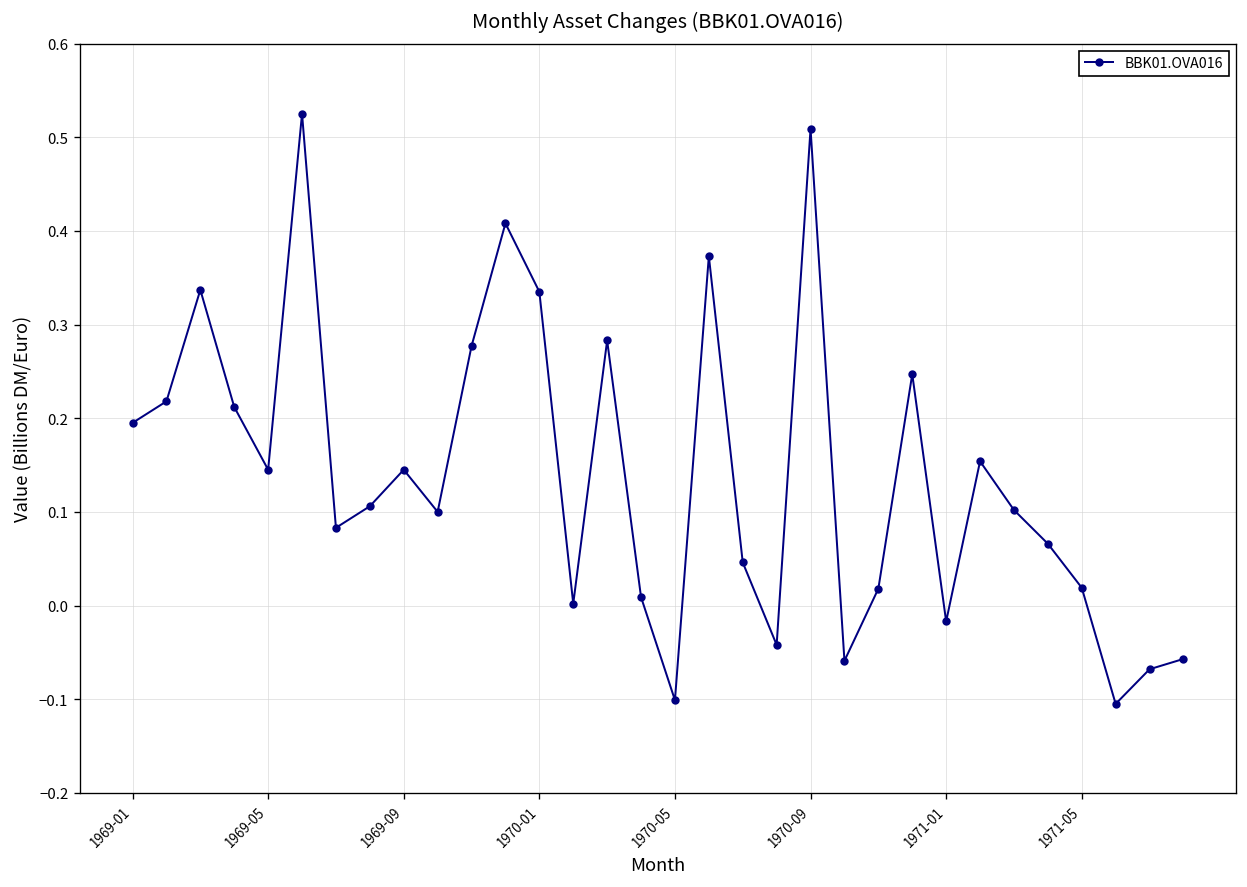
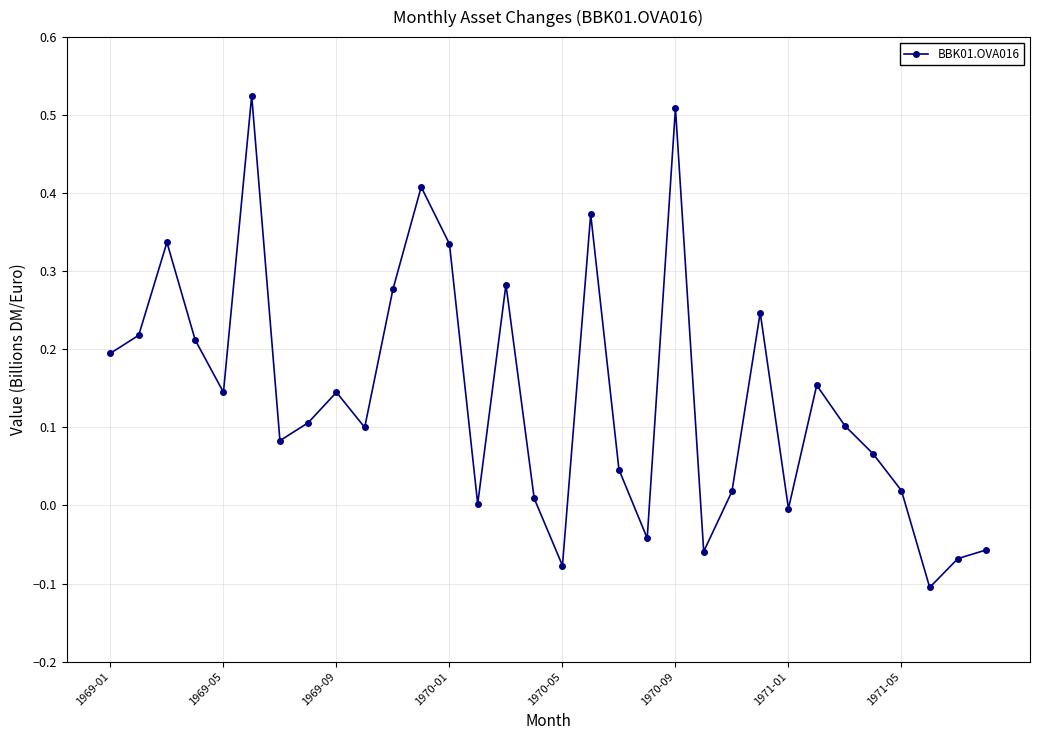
1970-05: -0.10 -> -0.08
1971-01: -0.02 -> 0.00
